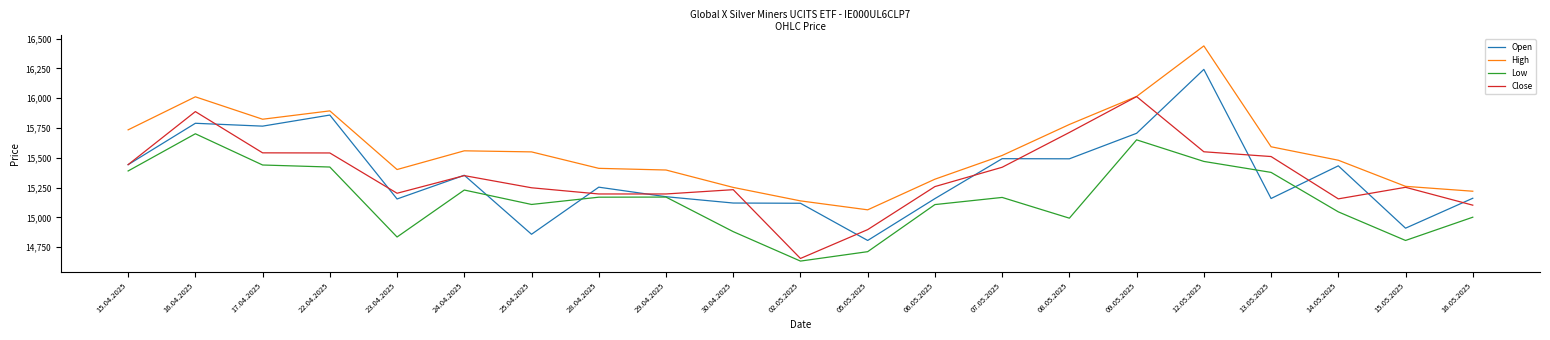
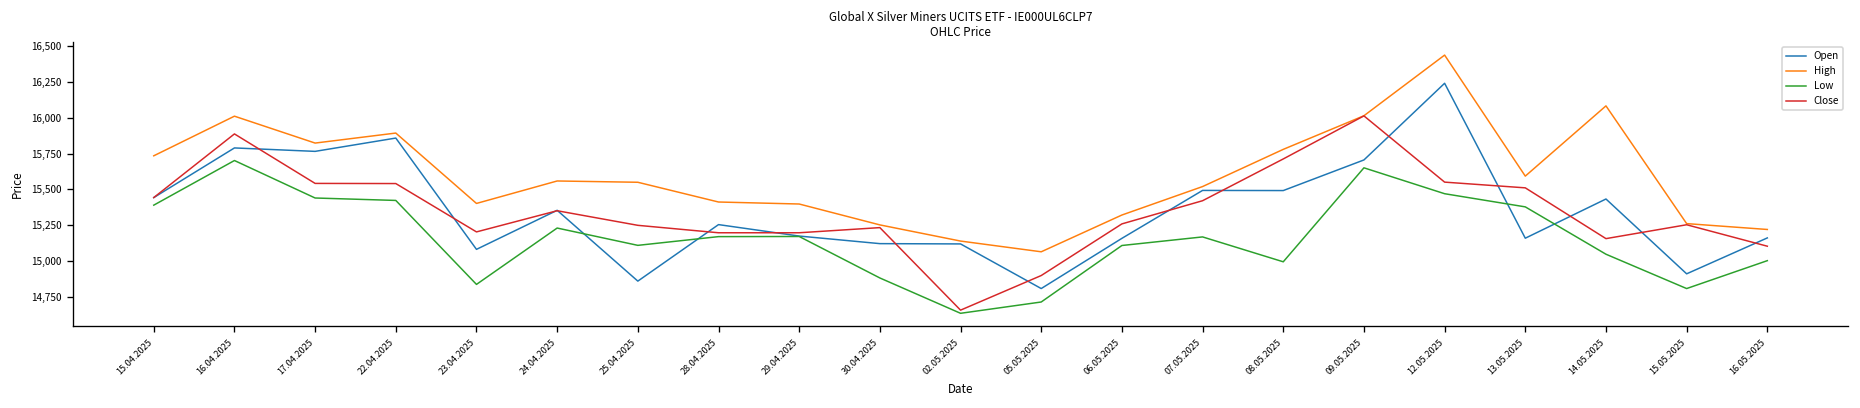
Open, 23.04.2025: 15,150 -> 15,080
High, 14.05.2025: 15,480 -> 16,080
